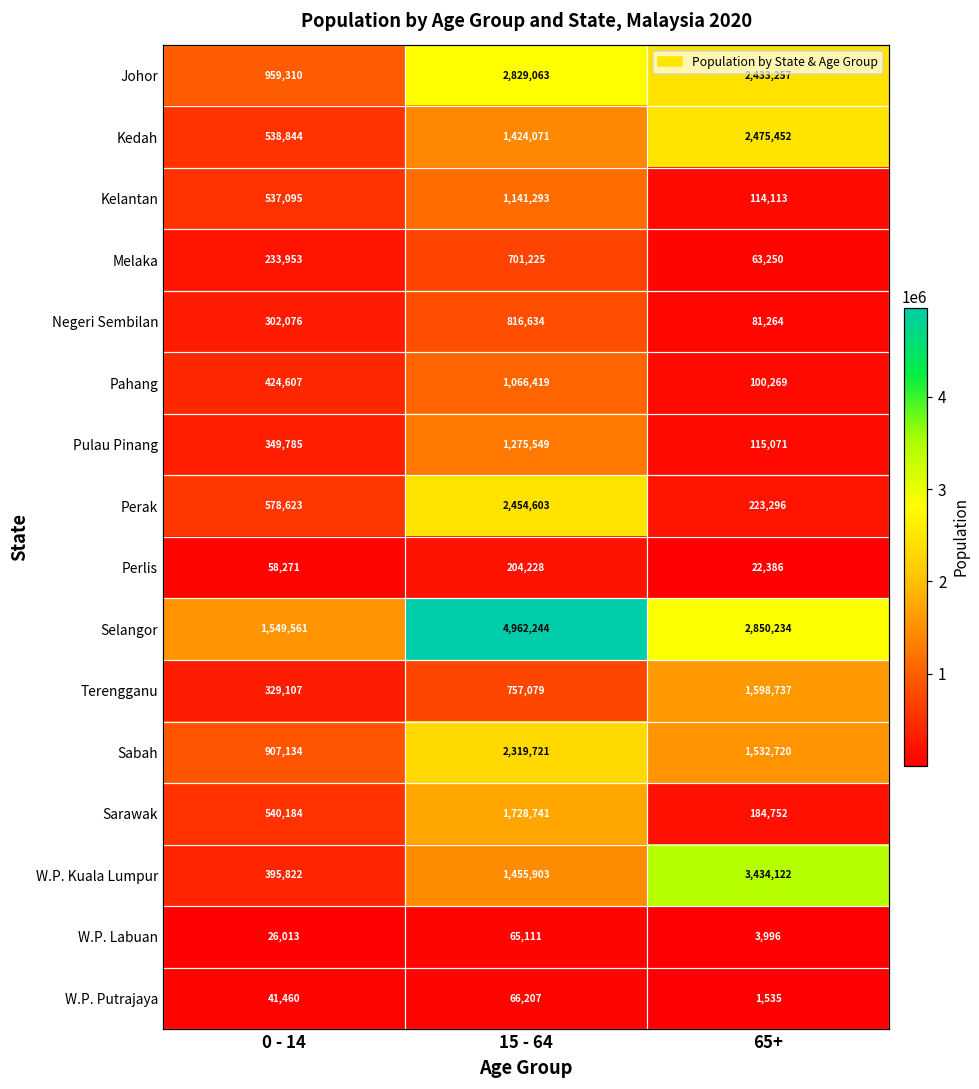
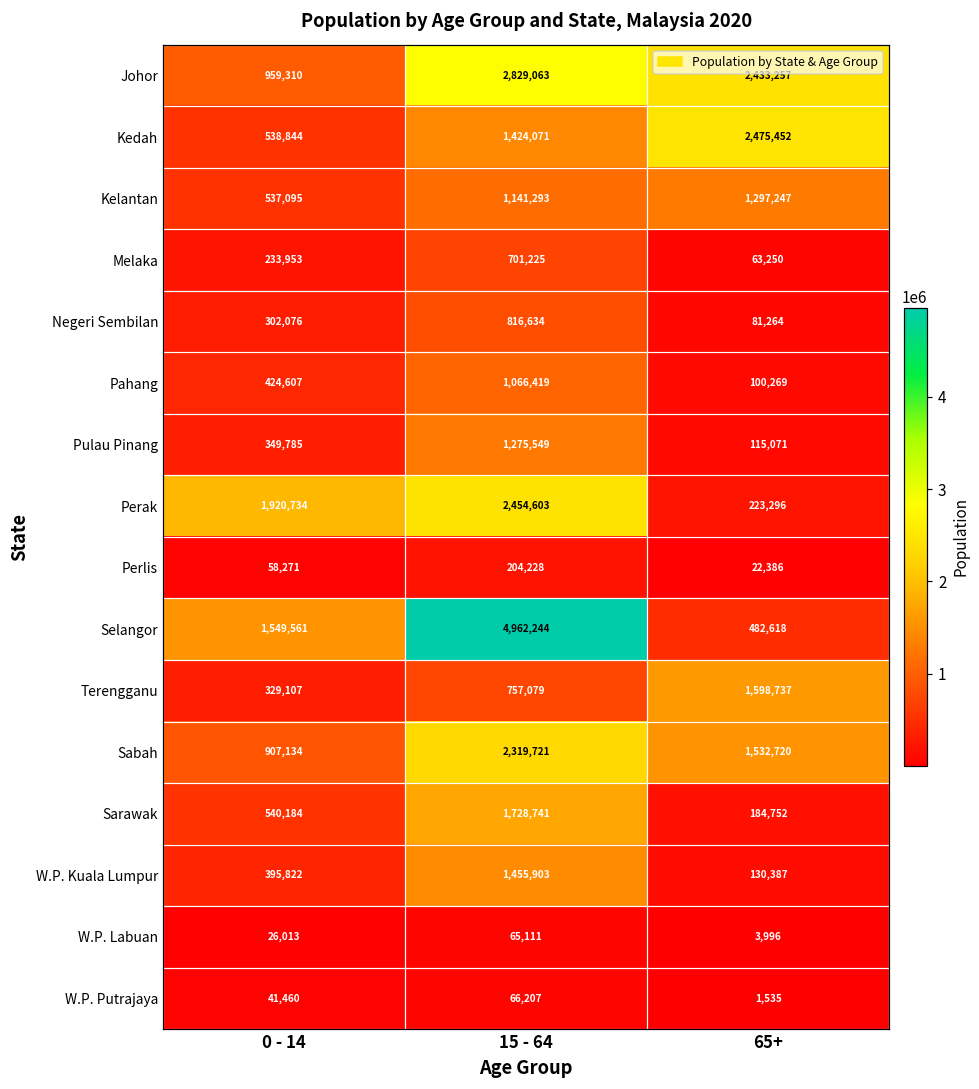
Kelantan, 65+: 114,113 -> 1,297,247
Perak, 0 - 14: 578,623 -> 1,920,734
Selangor, 65+: 2,850,234 -> 482,618
W.P. Kuala Lumpur, 65+: 3,434,122 -> 130,387
